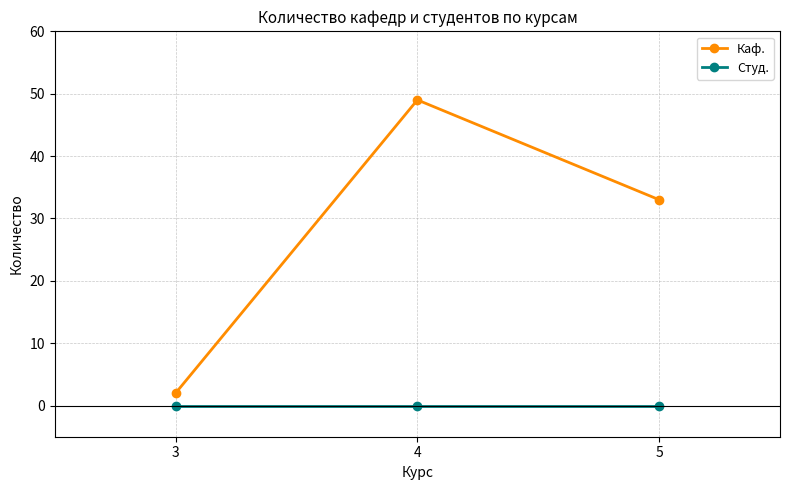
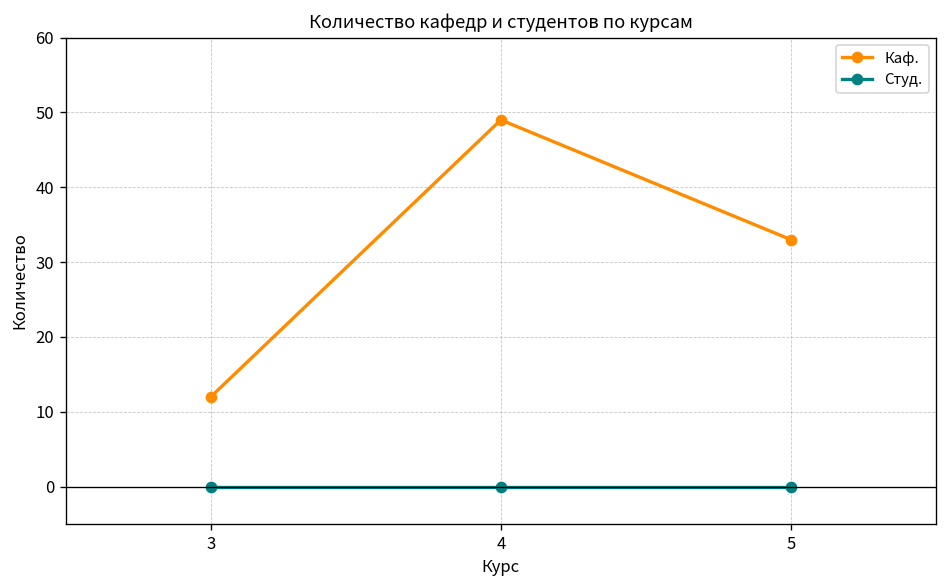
Каф., 3: 2 -> 12
